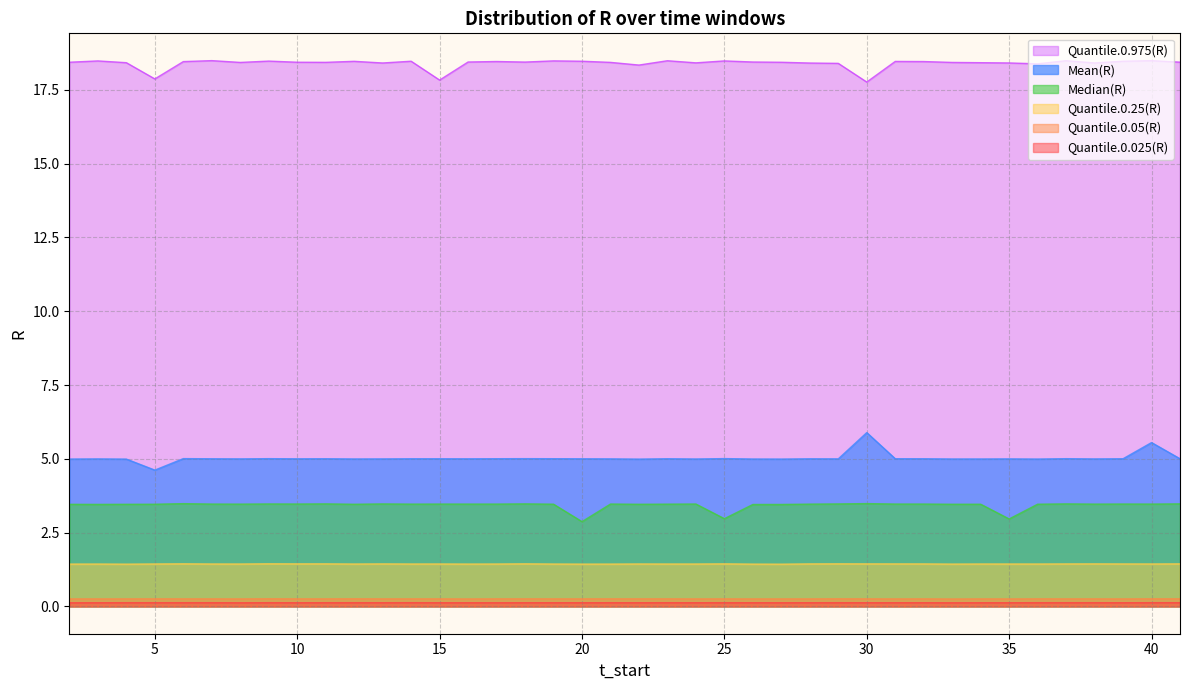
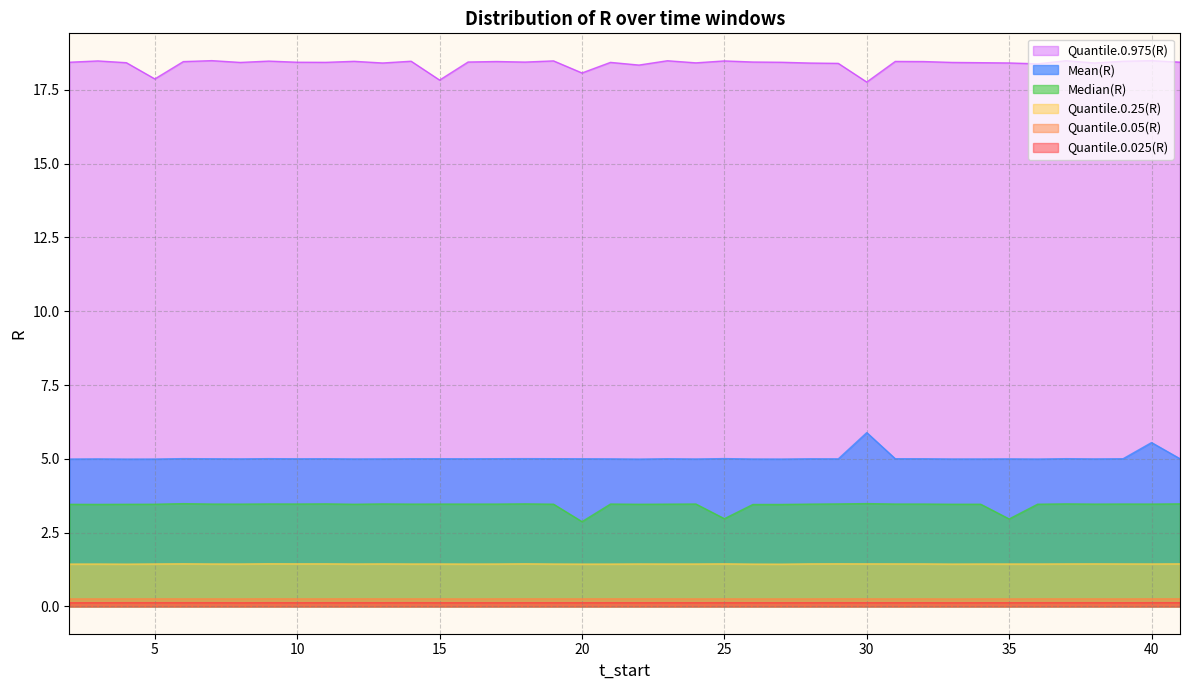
Mean(R), 5: 4.6 -> 5.0
Quantile.0.975(R), 20: 18.5 -> 18.1
